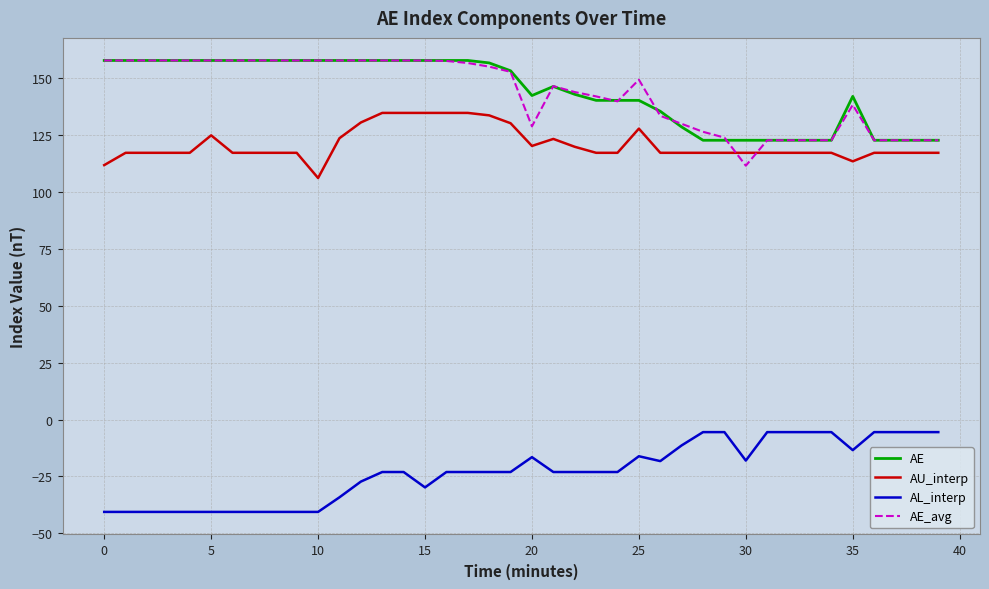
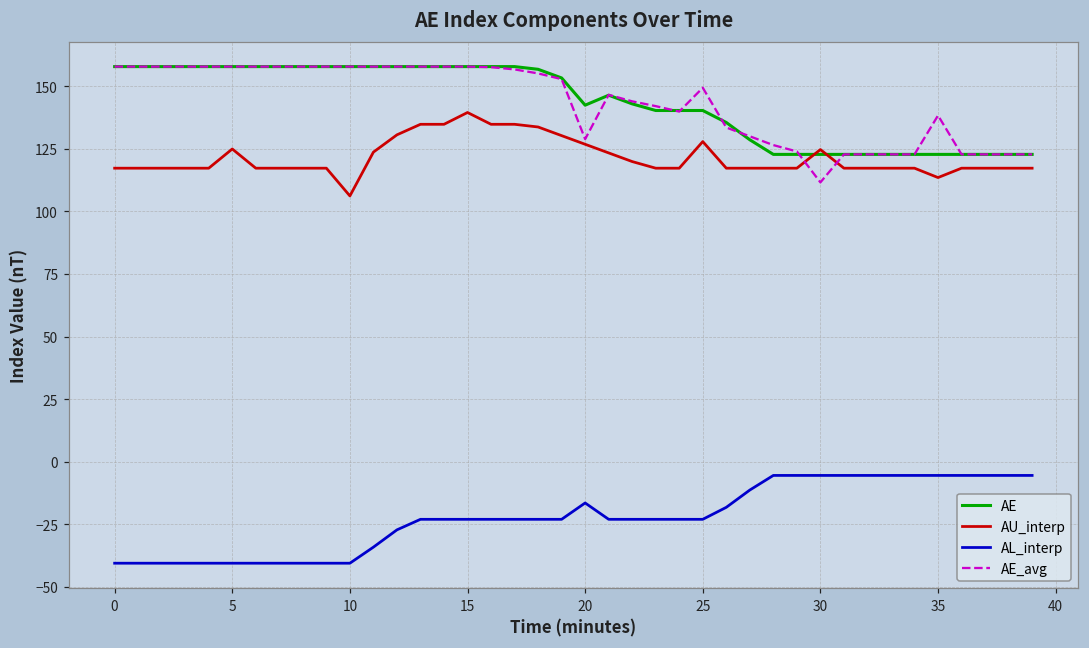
AU_interp, 0: 112 -> 117
AU_interp, 15: 135 -> 140
AL_interp, 15: -30 -> -23
AU_interp, 20: 120 -> 127
AL_interp, 25: -16 -> -23
AU_interp, 30: 117 -> 125
AL_interp, 30: -18 -> -6
AE, 35: 142 -> 123
AL_interp, 35: -13 -> -6
